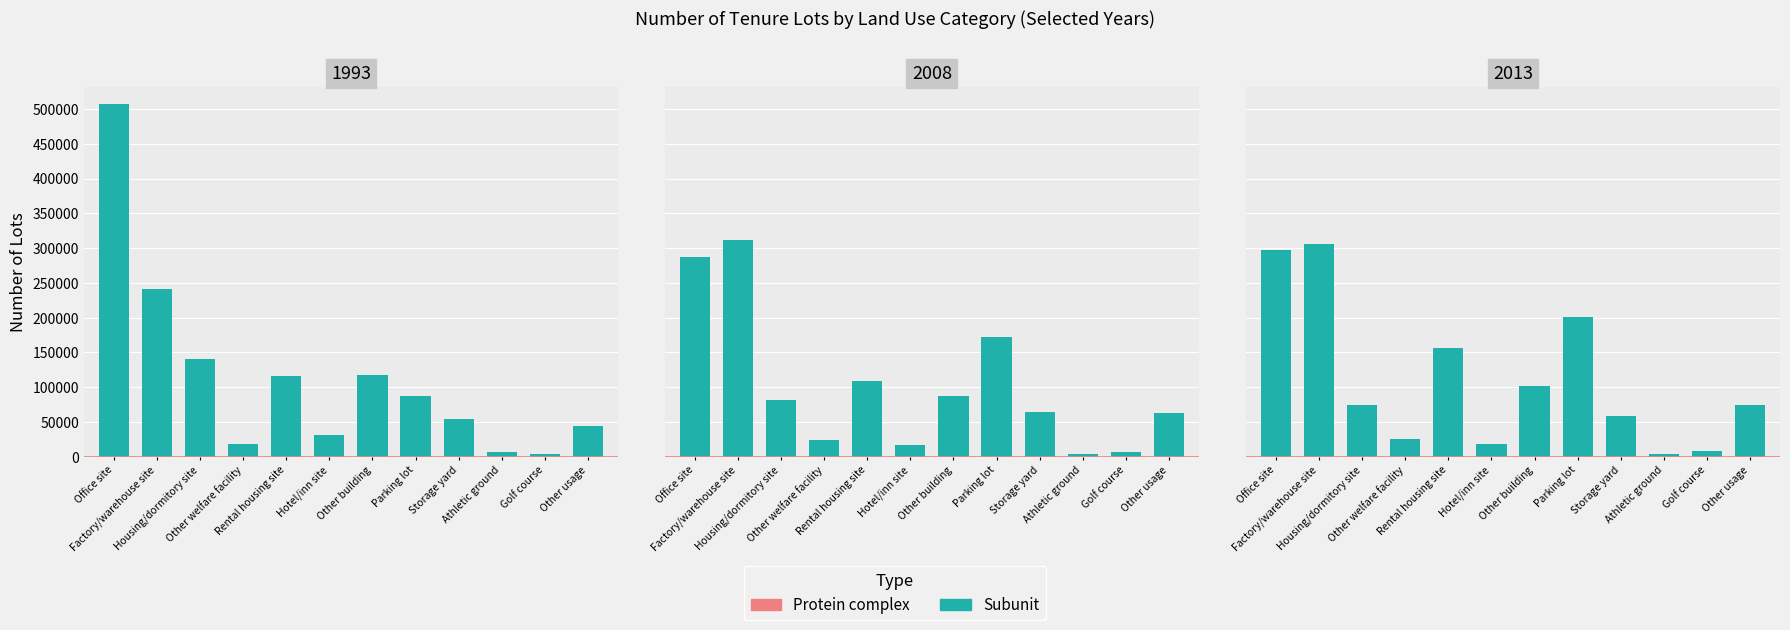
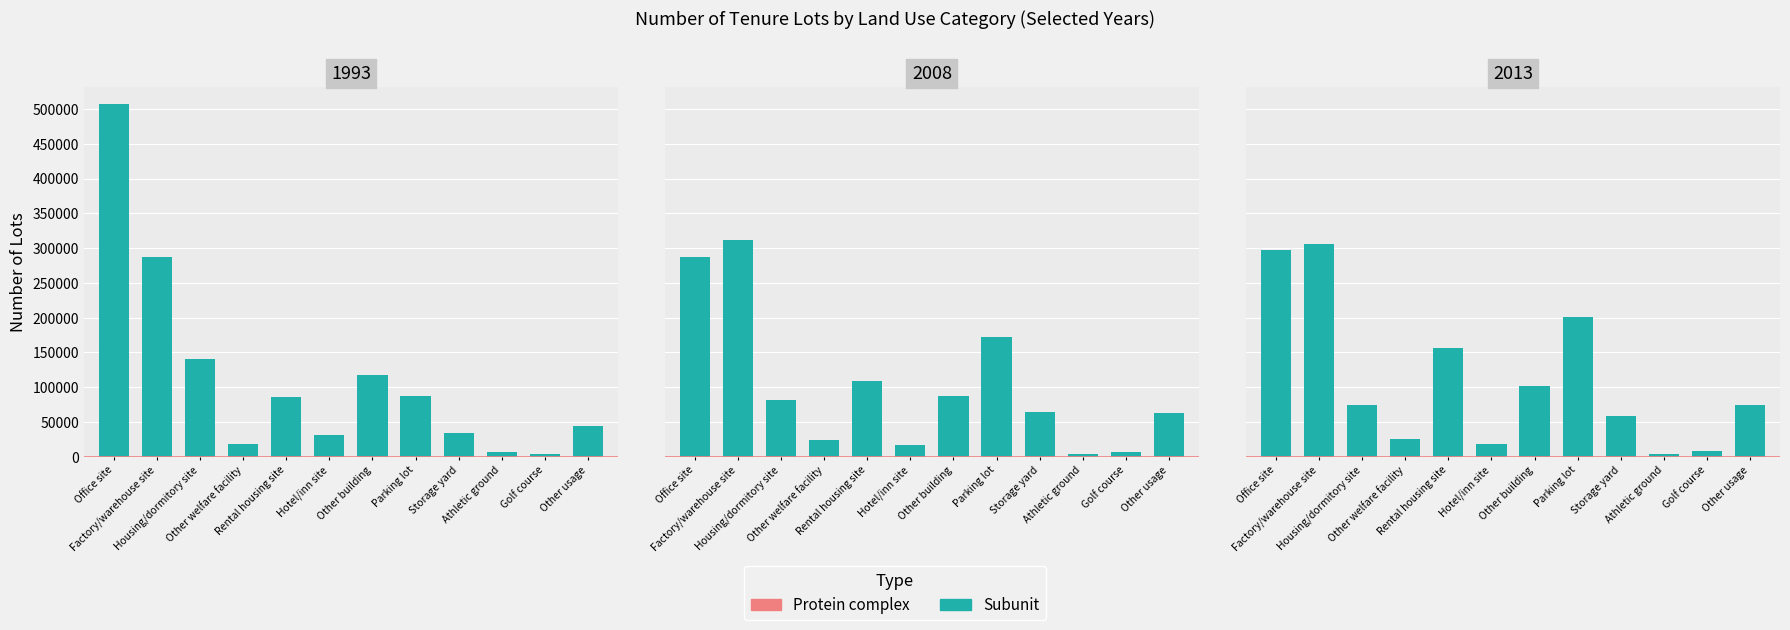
1993, Factory/warehouse site: 240000 -> 290000
1993, Rental housing site: 120000 -> 90000
1993, Storage yard: 50000 -> 30000
